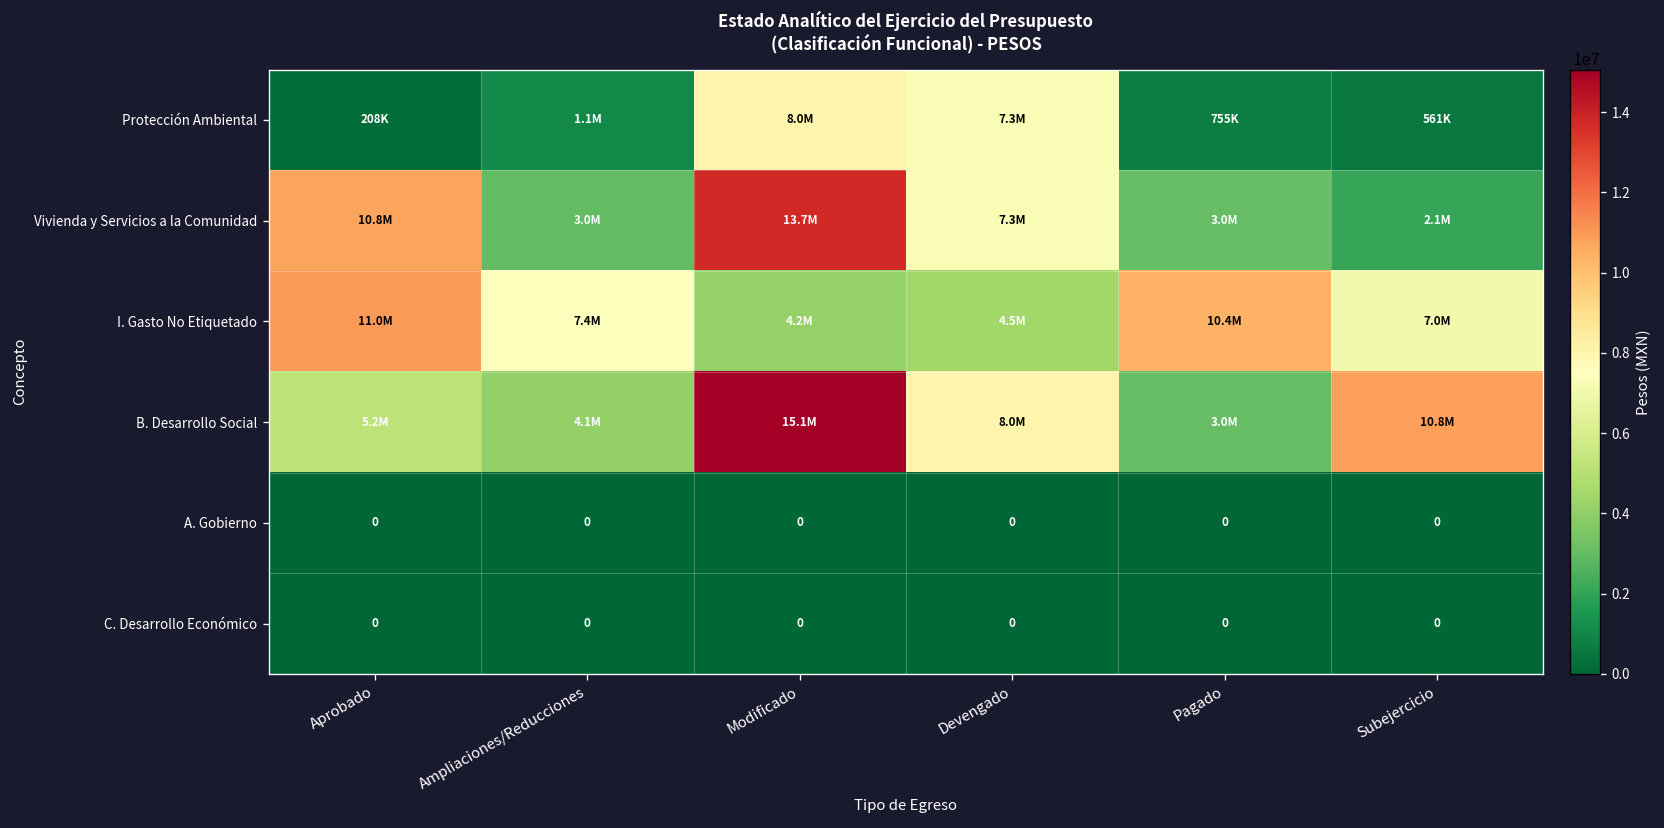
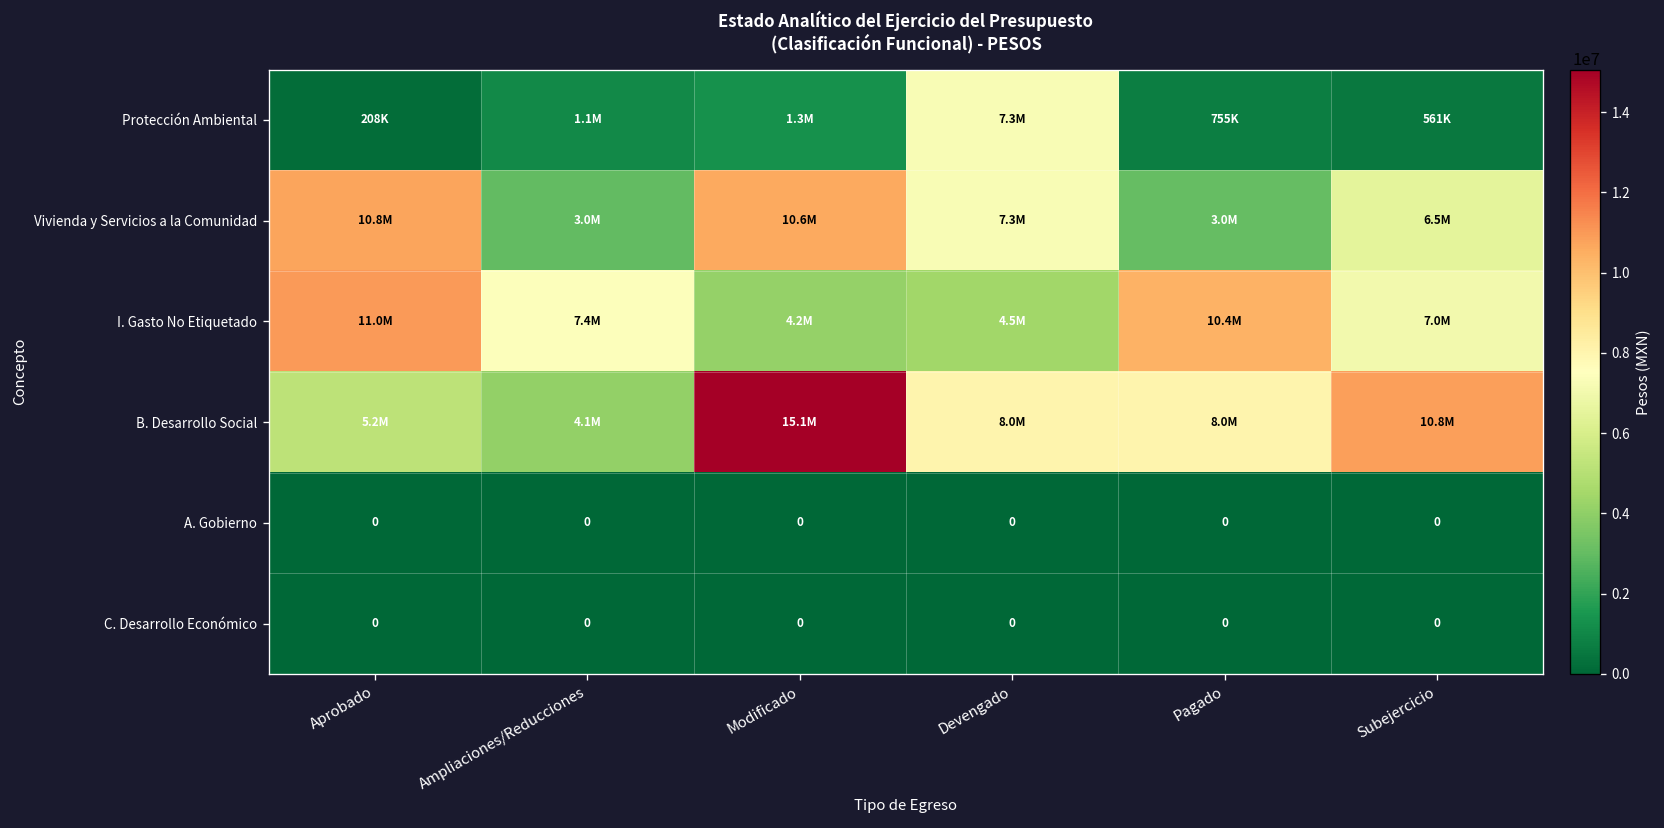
Protección Ambiental, Modificado: 8.0M -> 1.3M
Vivienda y Servicios a la Comunidad, Modificado: 13.7M -> 10.6M
Vivienda y Servicios a la Comunidad, Subejercicio: 2.1M -> 6.5M
B. Desarrollo Social, Pagado: 3.0M -> 8.0M
